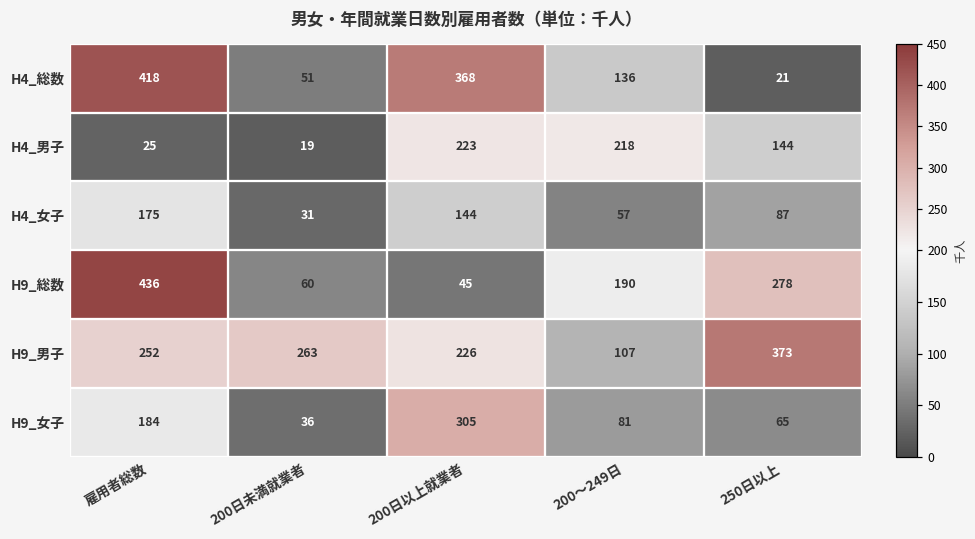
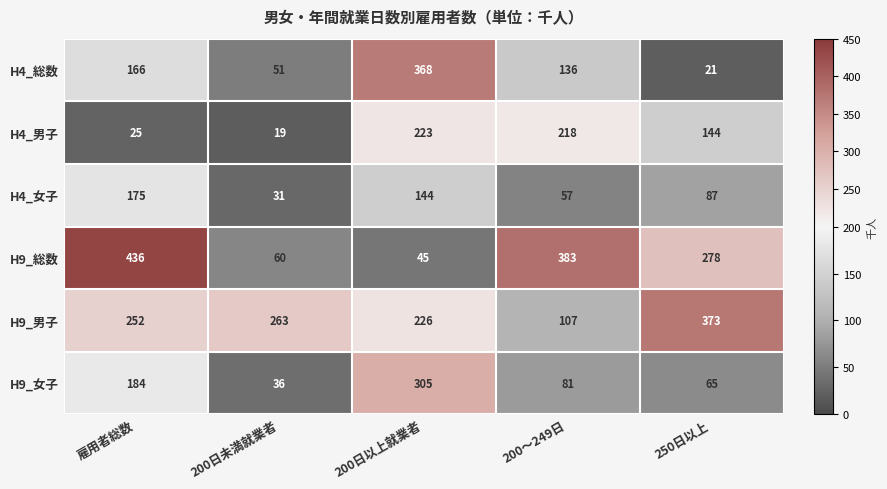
H4_総数, 雇用者総数: 418 -> 166
H9_総数, 200～249日: 190 -> 383
